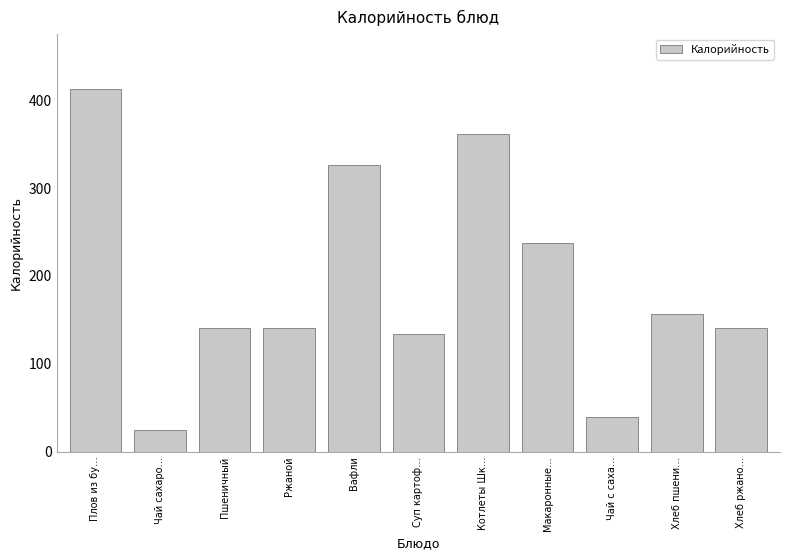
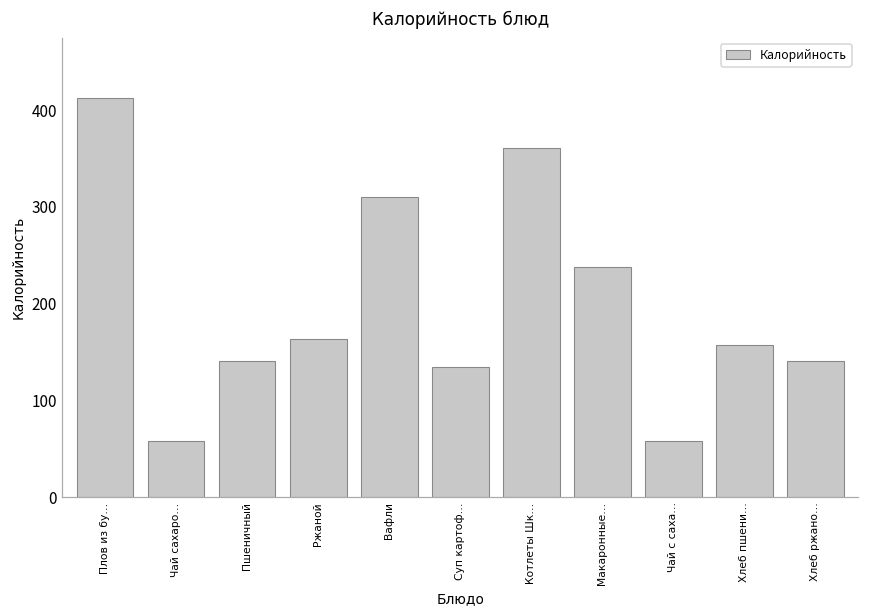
Чай сахаро…: 30 -> 60
Ржаной: 140 -> 160
Вафли: 330 -> 310
Чай с саха…: 40 -> 60
